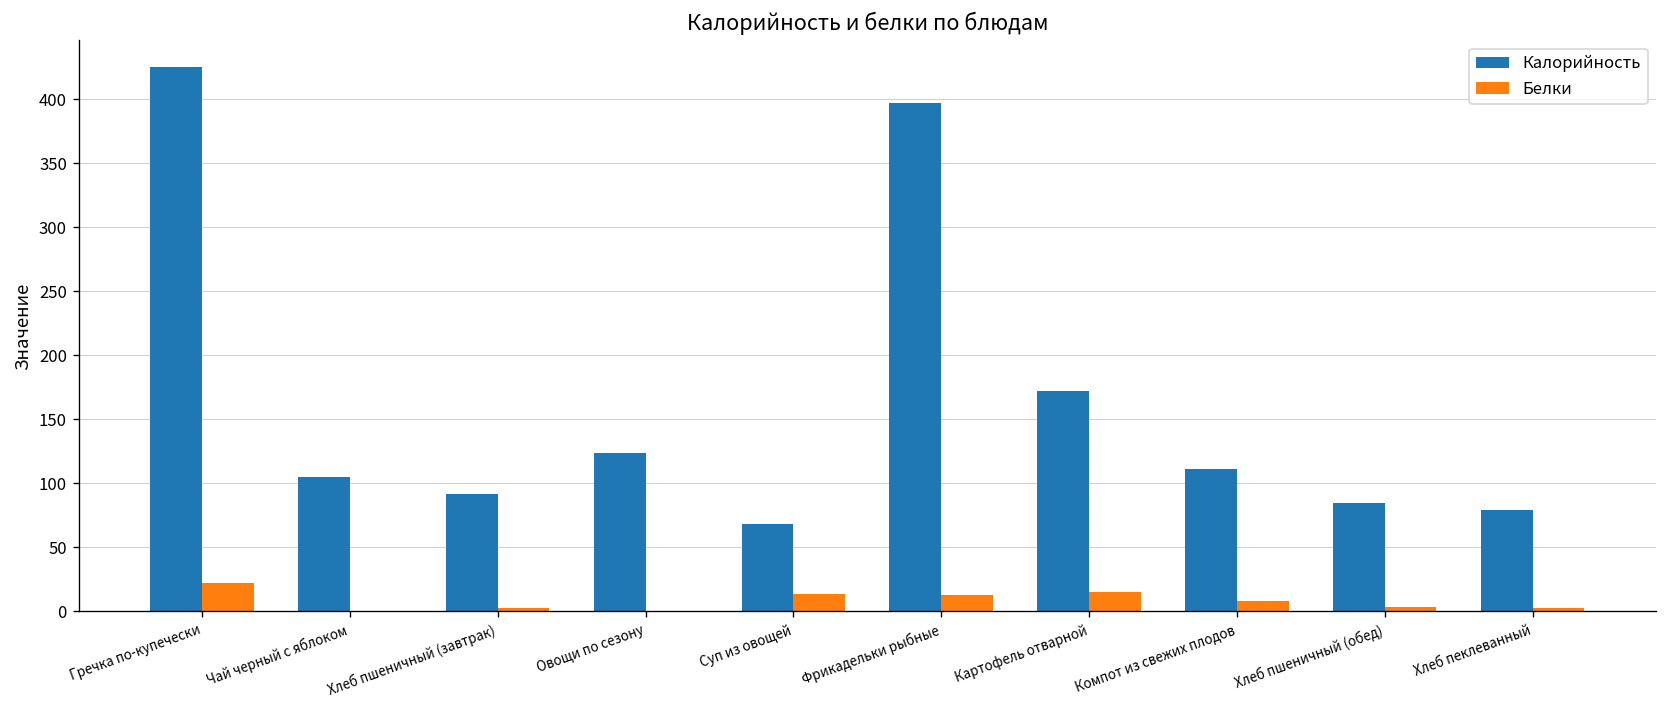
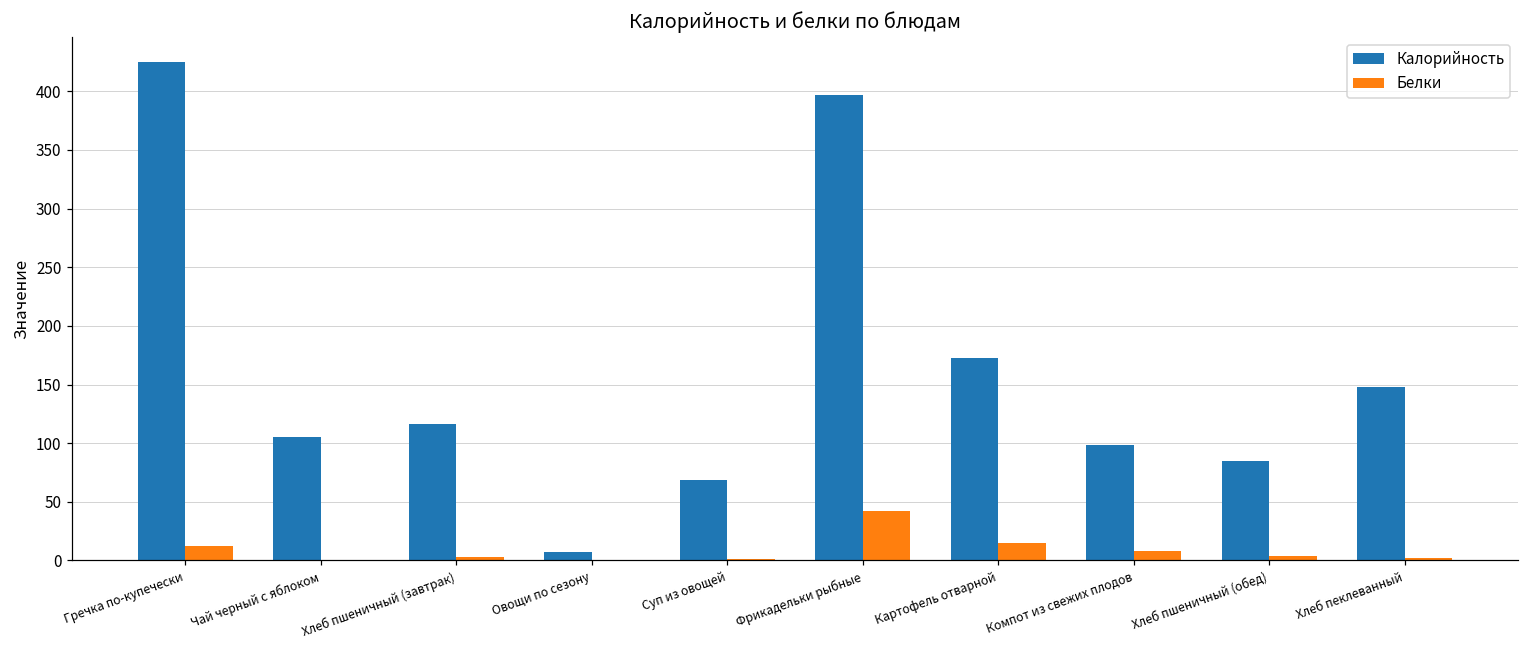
Белки, Гречка по-купечески: 22 -> 12
Калорийность, Хлеб пшеничный (завтрак): 92 -> 116
Калорийность, Овощи по сезону: 124 -> 8
Белки, Суп из овощей: 14 -> 2
Белки, Фрикадельки рыбные: 13 -> 42
Калорийность, Компот из свежих плодов: 111 -> 99
Калорийность, Хлеб пеклеванный: 79 -> 148
